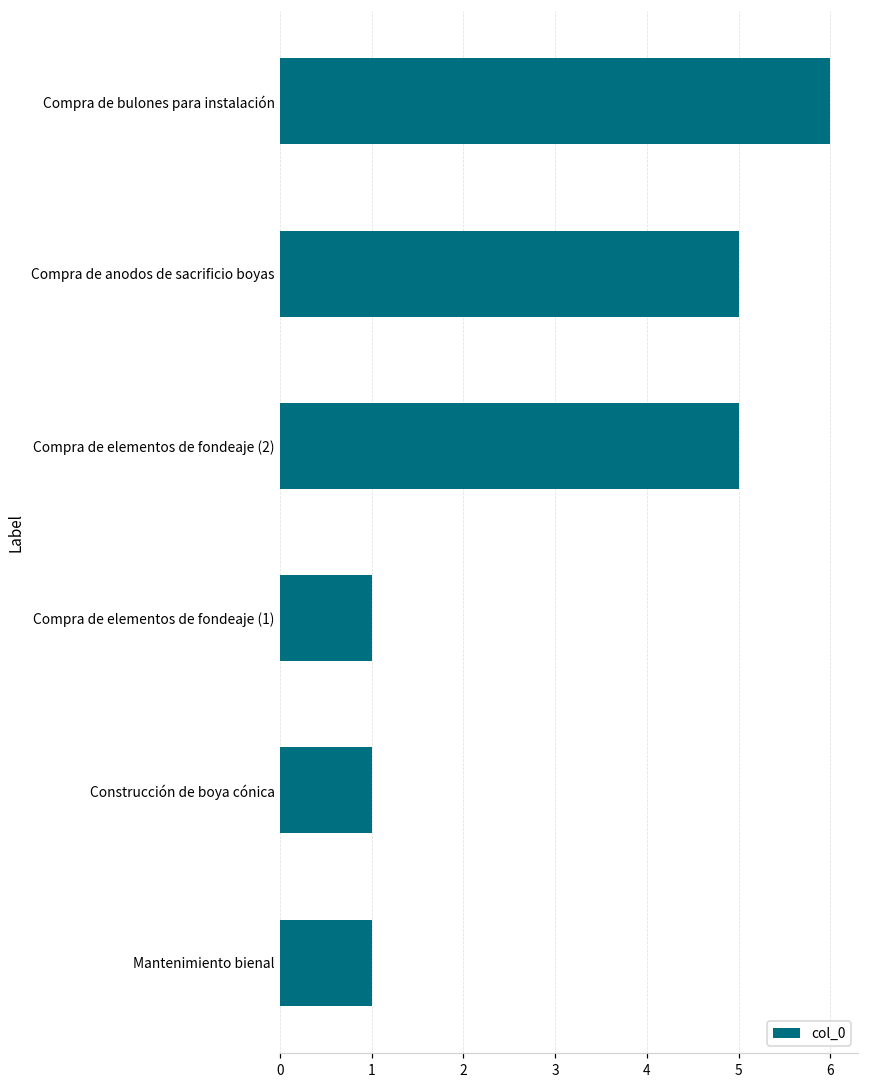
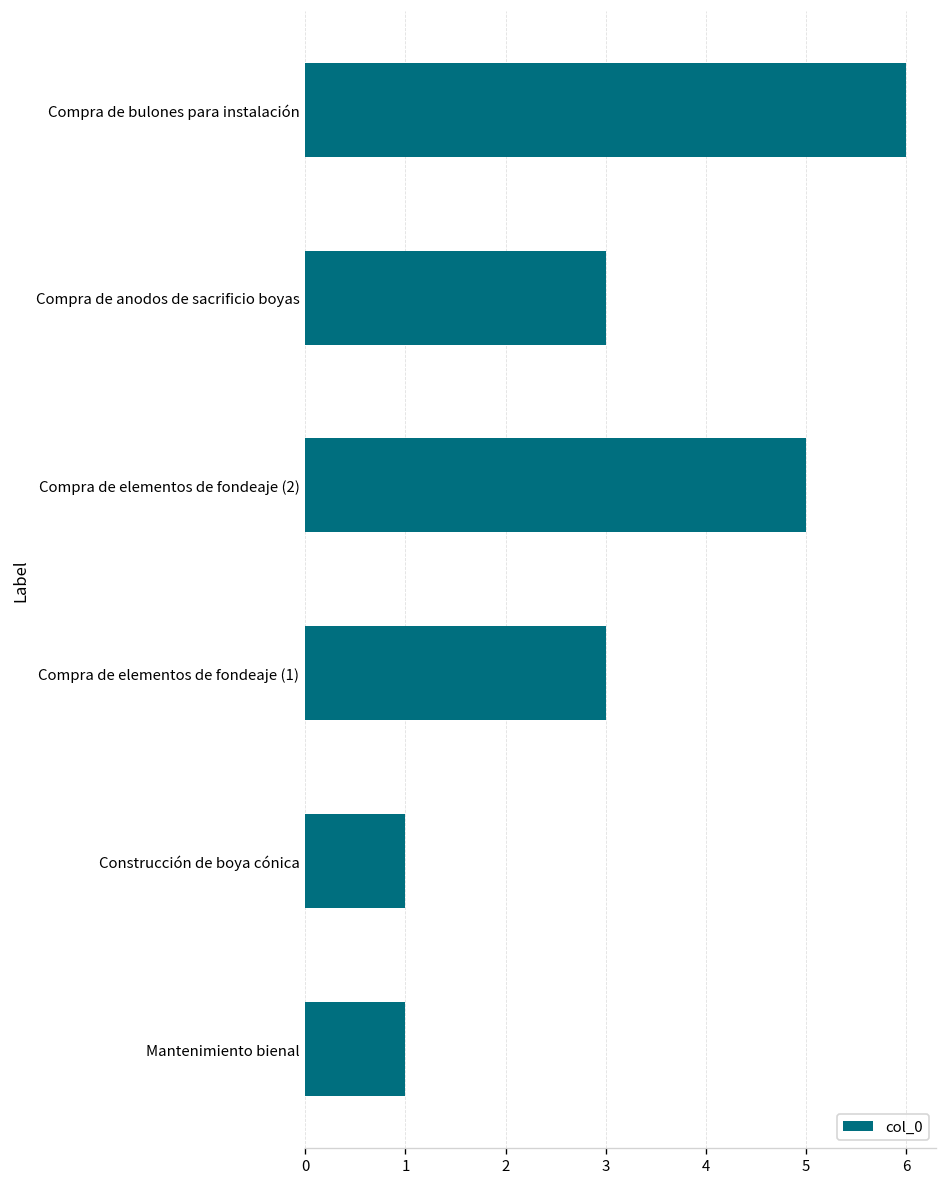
Compra de anodos de sacrificio boyas: 5 -> 3
Compra de elementos de fondeaje (1): 1 -> 3
